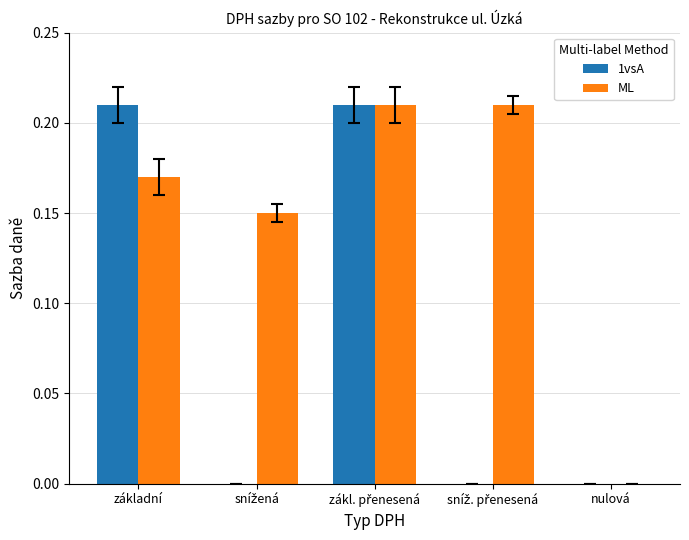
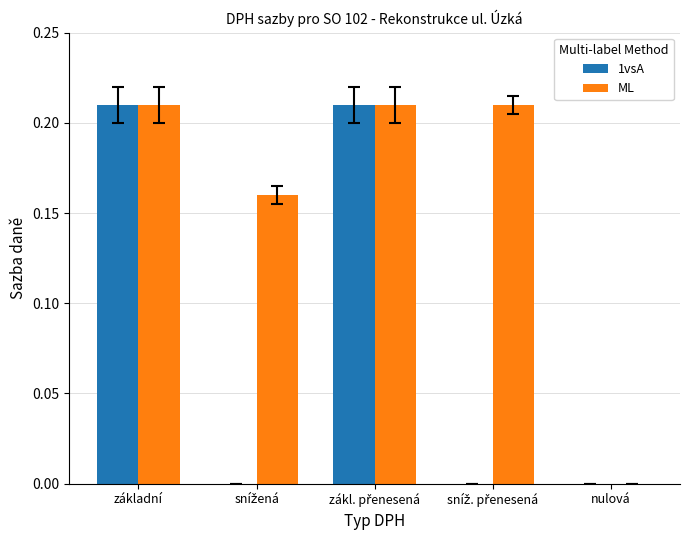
ML, základní: 0.17 -> 0.21
ML, snížená: 0.15 -> 0.16
